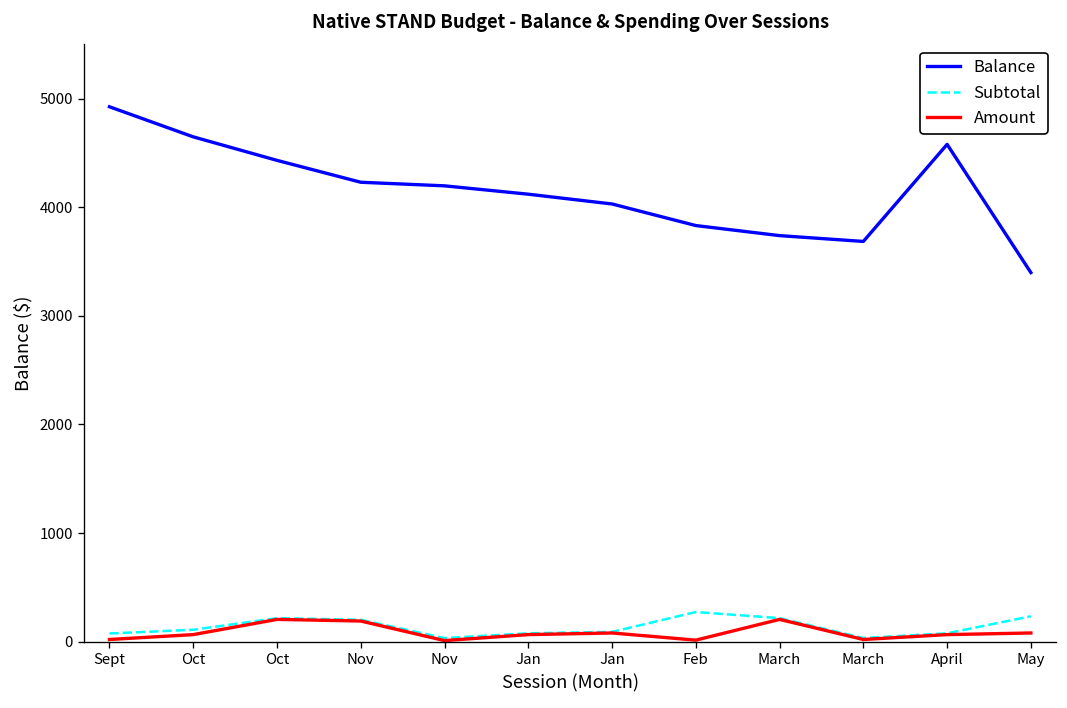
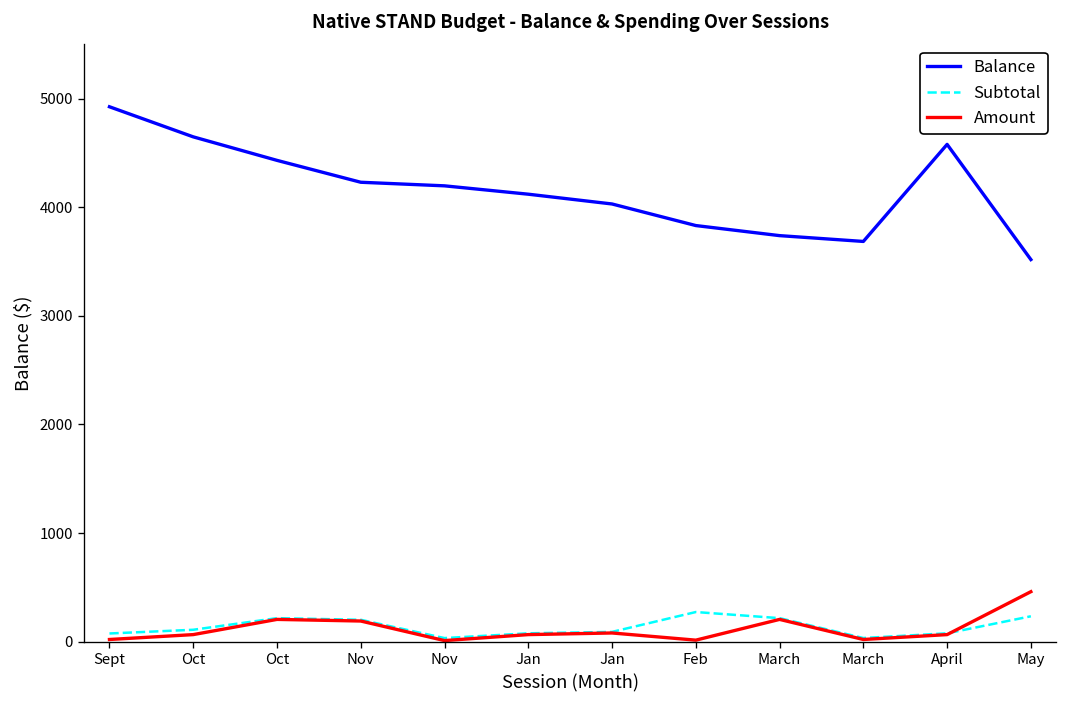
Balance, May: 3400 -> 3500
Amount, May: 100 -> 500
